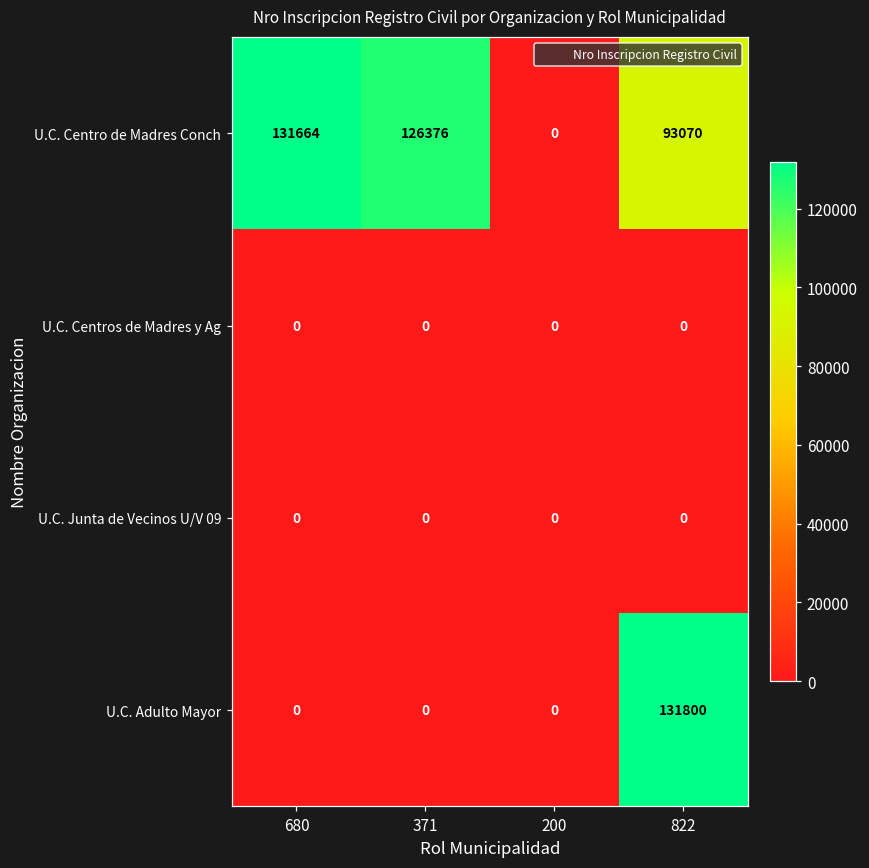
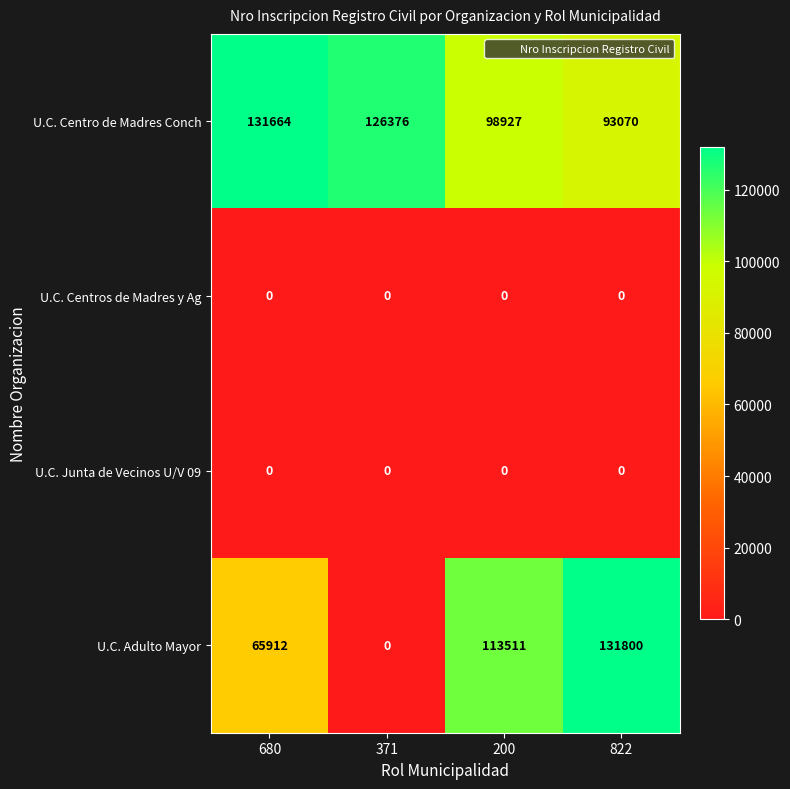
U.C. Centro de Madres Conch, 200: 0 -> 98927
U.C. Adulto Mayor, 680: 0 -> 65912
U.C. Adulto Mayor, 200: 0 -> 113511
